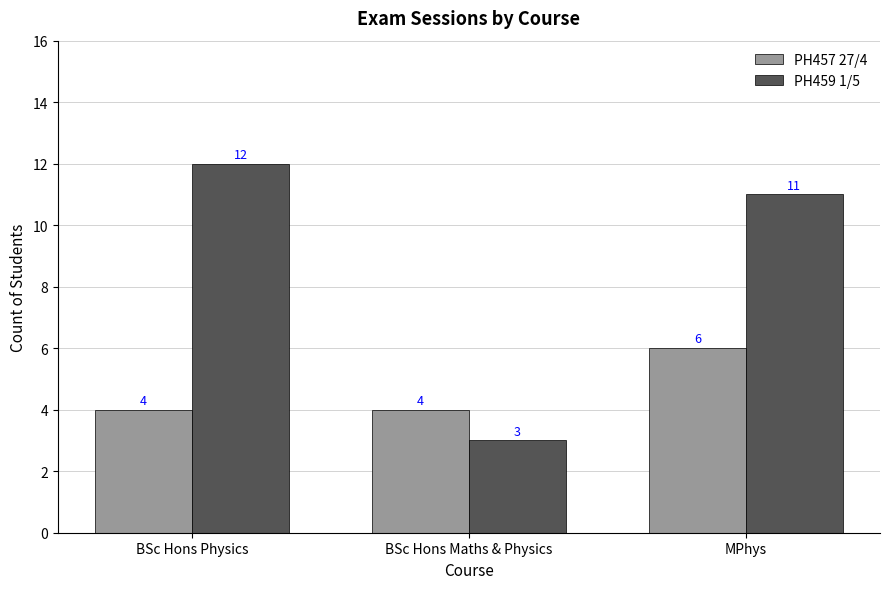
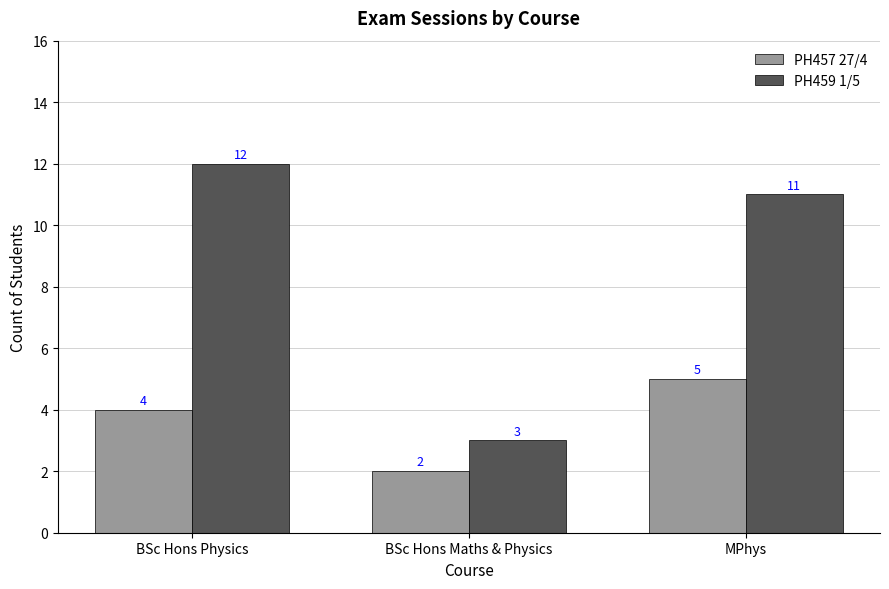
PH457 27/4, BSc Hons Maths & Physics: 4 -> 2
PH457 27/4, MPhys: 6 -> 5
